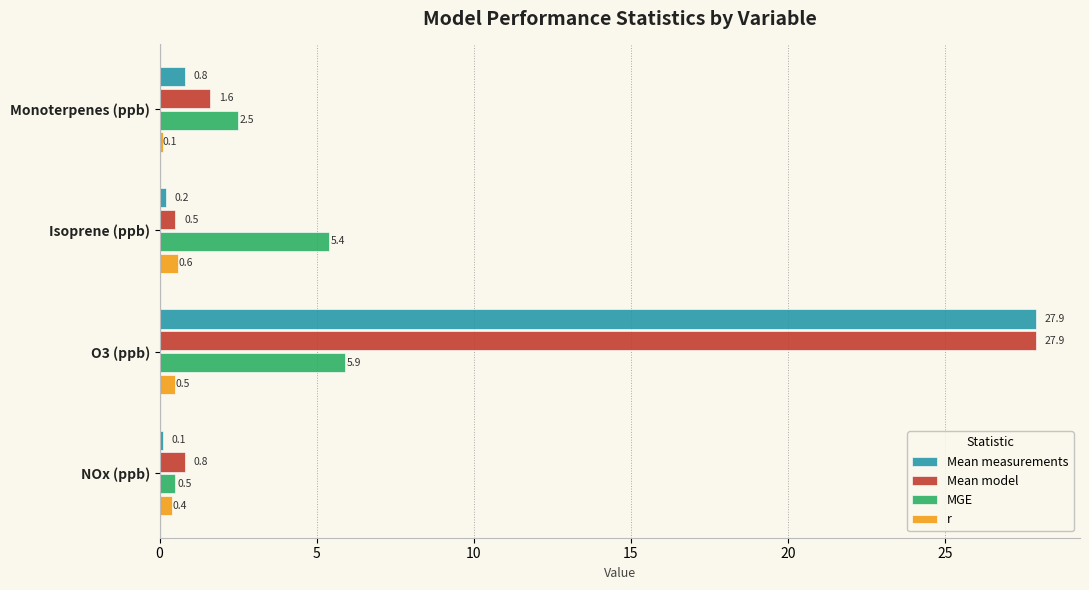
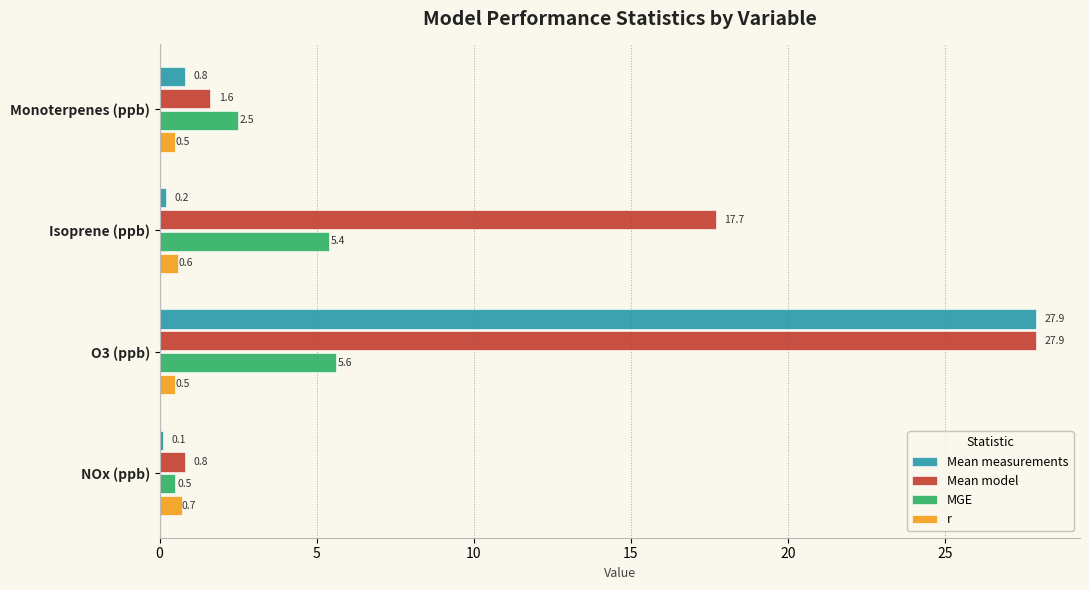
r, Monoterpenes (ppb): 0.1 -> 0.5
Mean model, Isoprene (ppb): 0.5 -> 17.7
MGE, O3 (ppb): 5.9 -> 5.6
r, NOx (ppb): 0.4 -> 0.7
